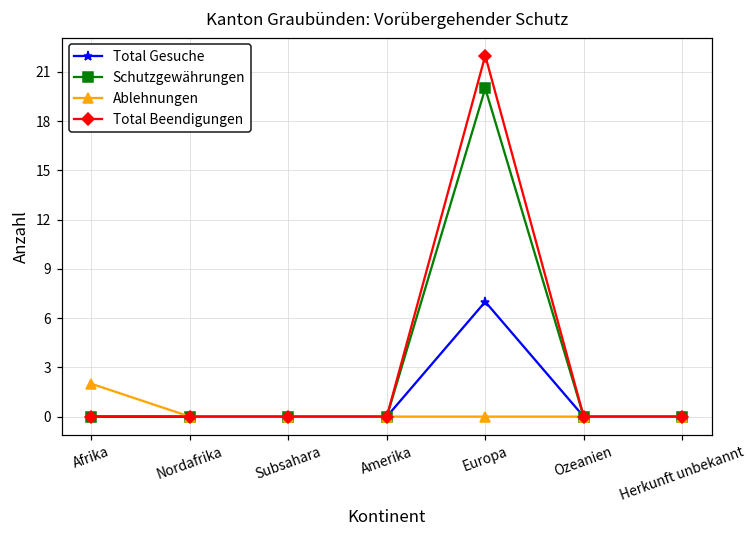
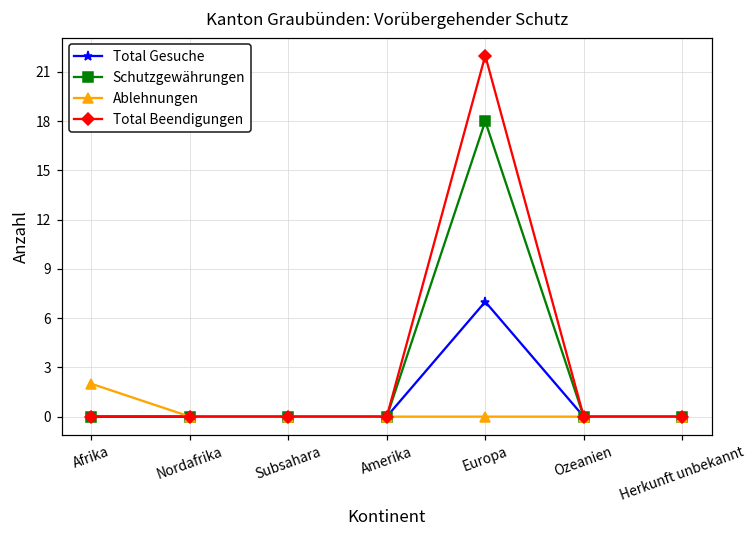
Schutzgewährungen, Europa: 20 -> 18
